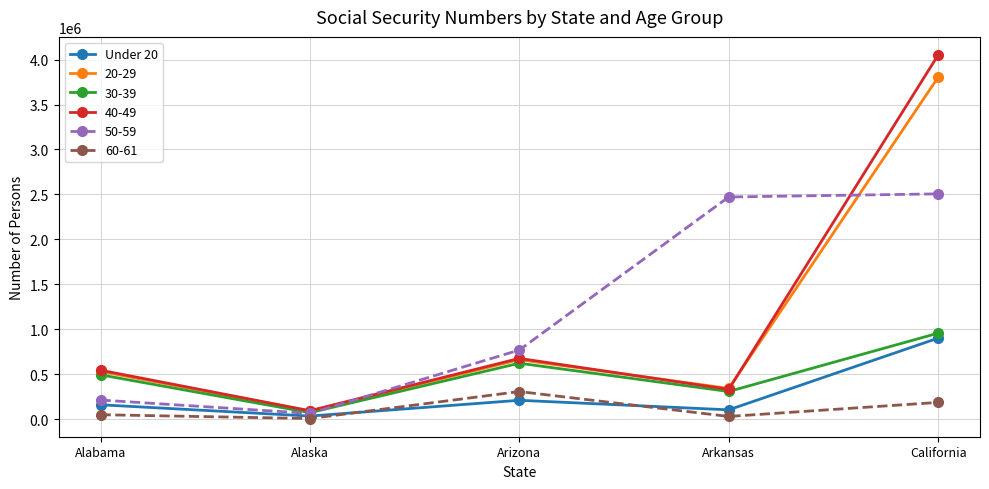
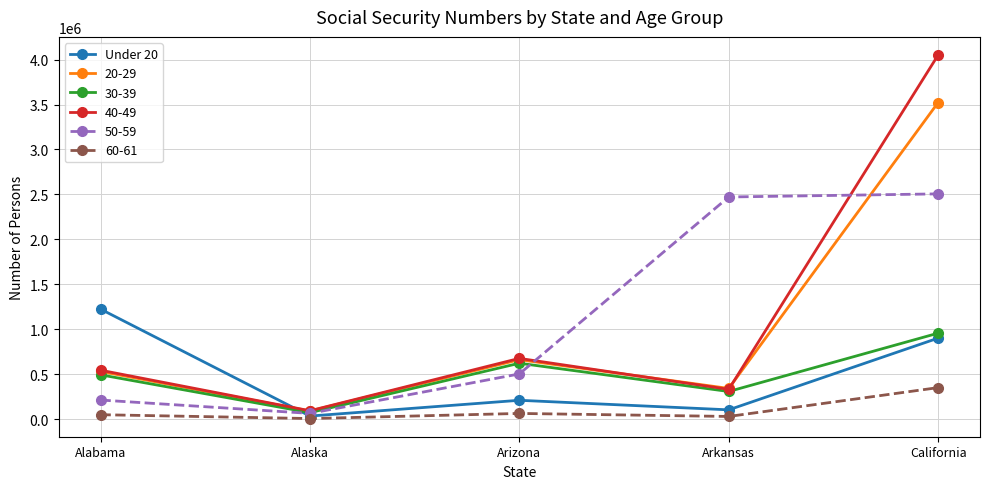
Under 20, Alabama: 200000 -> 1200000
50-59, Arizona: 800000 -> 500000
60-61, Arizona: 300000 -> 100000
20-29, California: 3800000 -> 3500000
60-61, California: 200000 -> 400000
